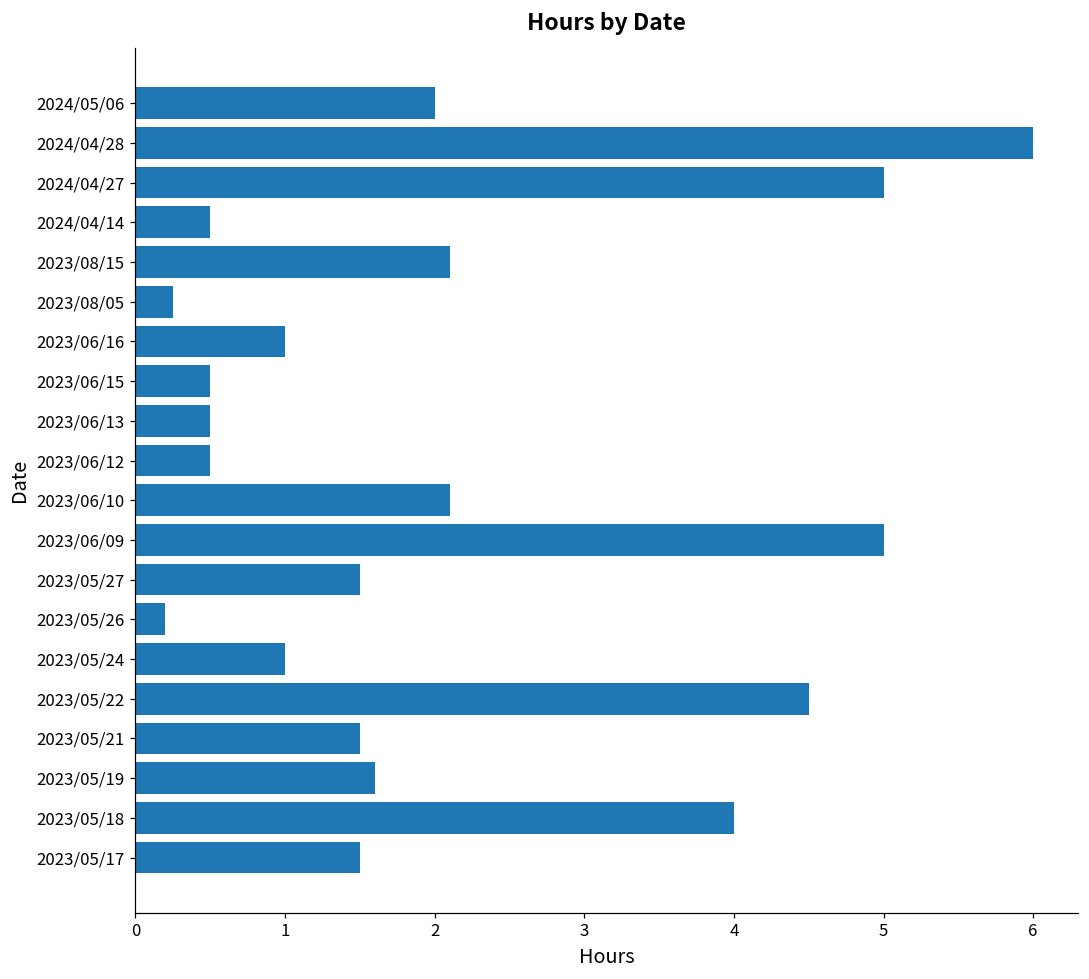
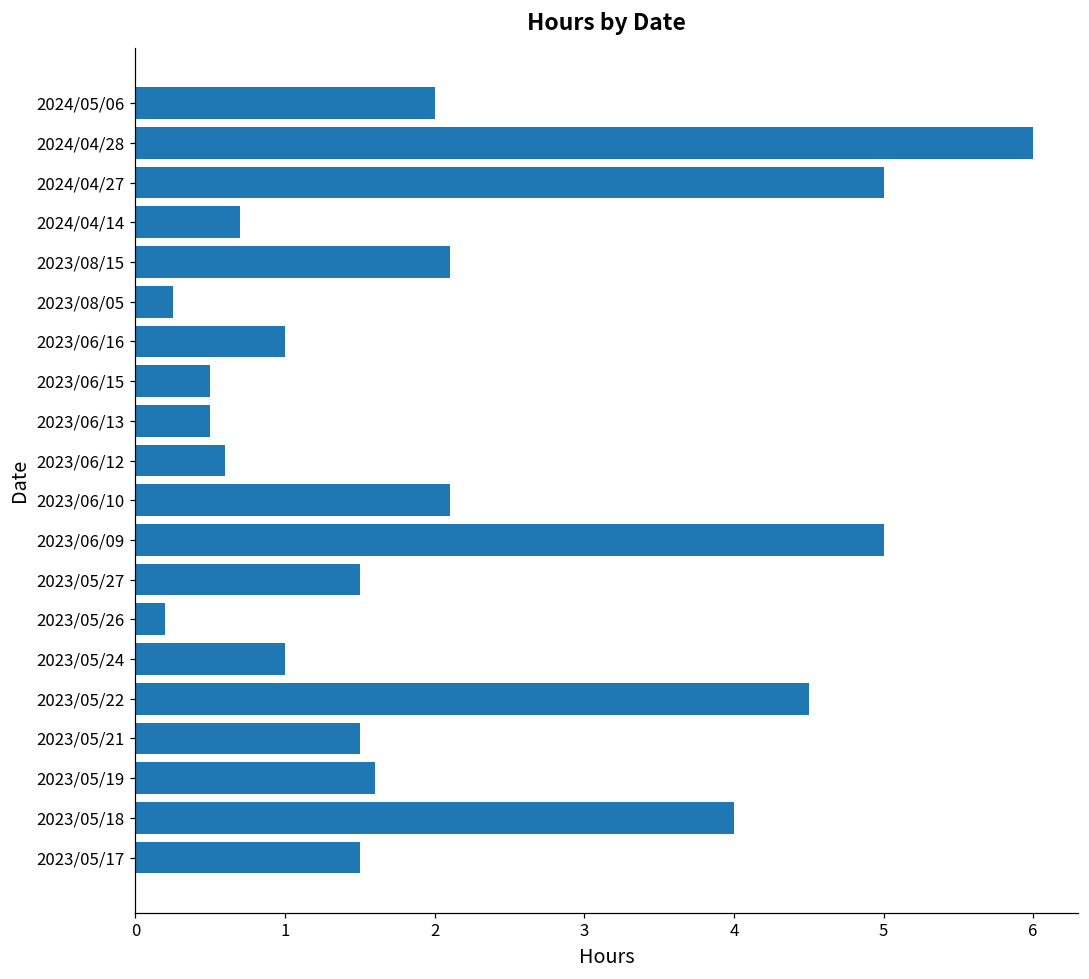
2024/04/14: 0.5 -> 0.7
2023/06/12: 0.5 -> 0.6
